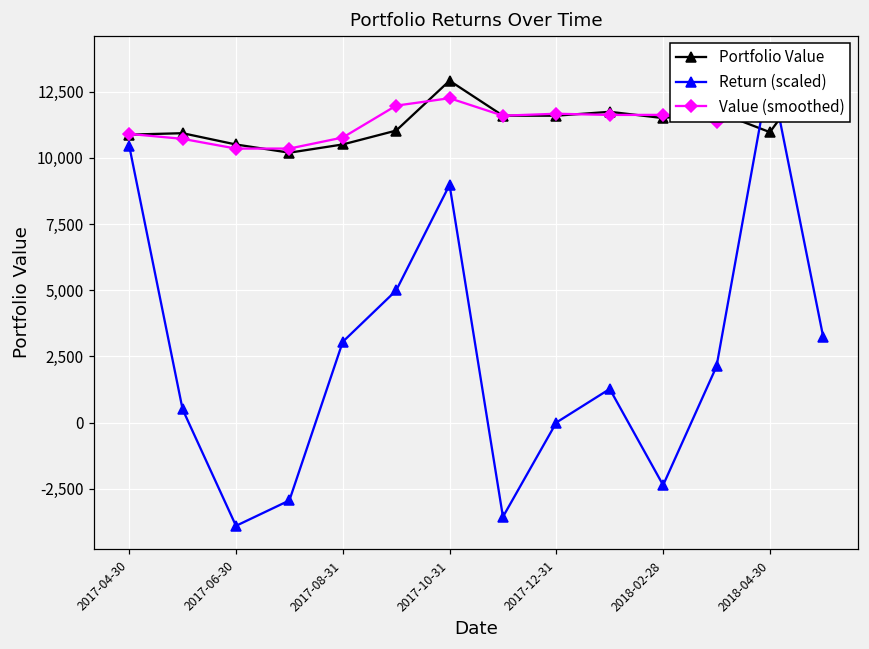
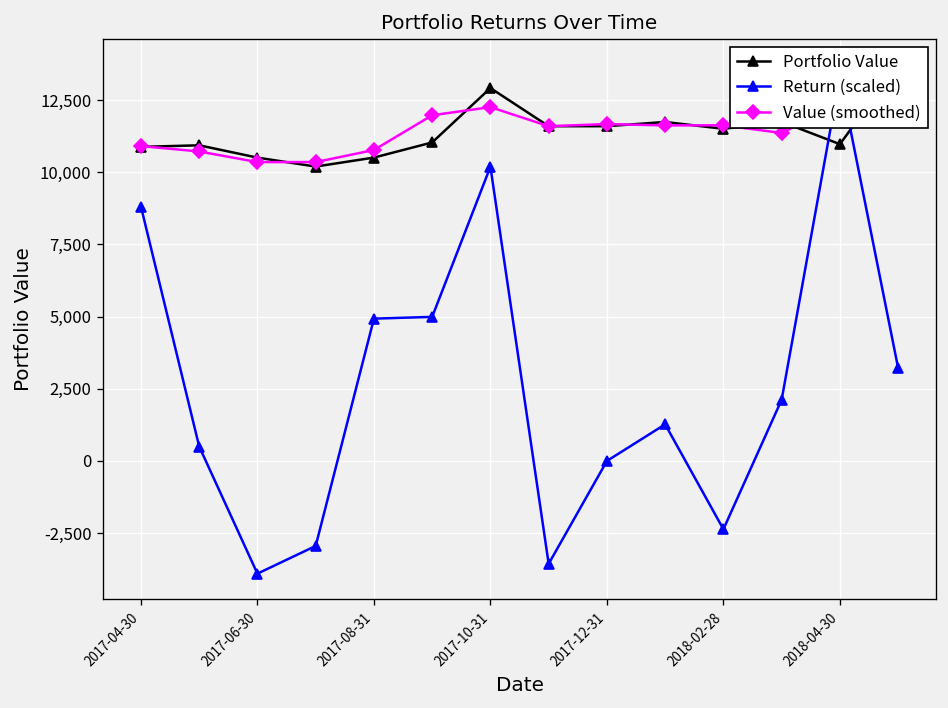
Return (scaled), 2017-04-30: 10,500 -> 8,800
Return (scaled), 2017-08-31: 3,100 -> 4,900
Return (scaled), 2017-10-31: 9,000 -> 10,200
